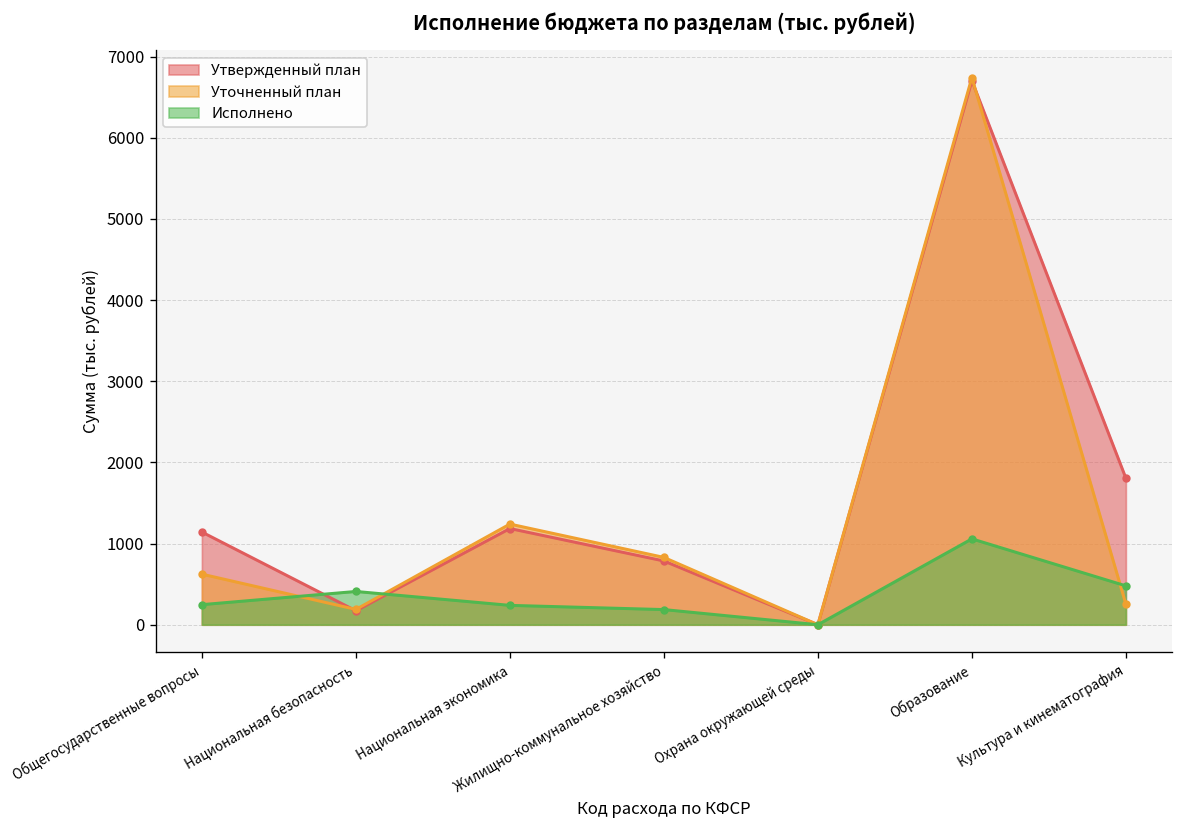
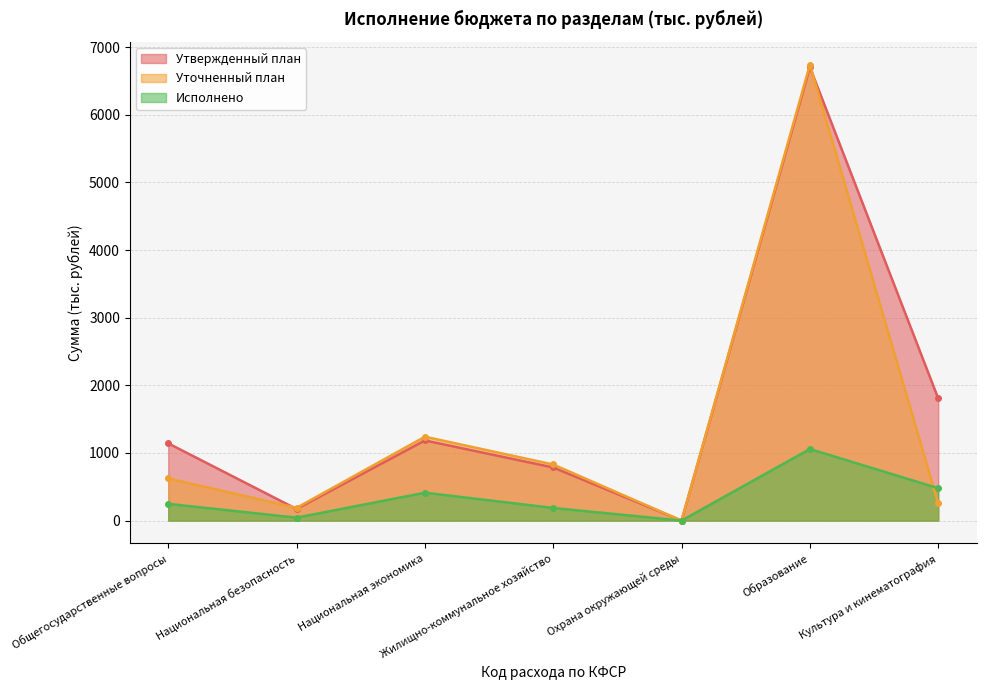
Исполнено, Национальная безопасность: 400 -> 0
Исполнено, Национальная экономика: 200 -> 400
